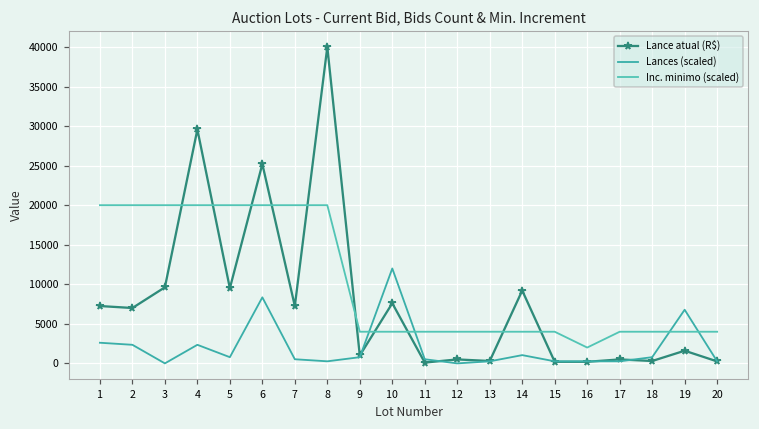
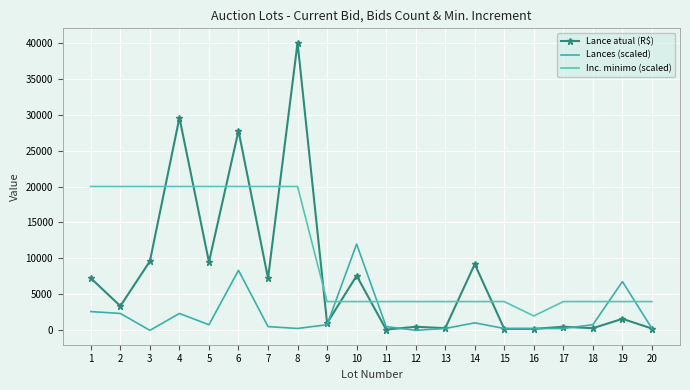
Lance atual (R$), 2: 7000 -> 3000
Lance atual (R$), 6: 25000 -> 28000
